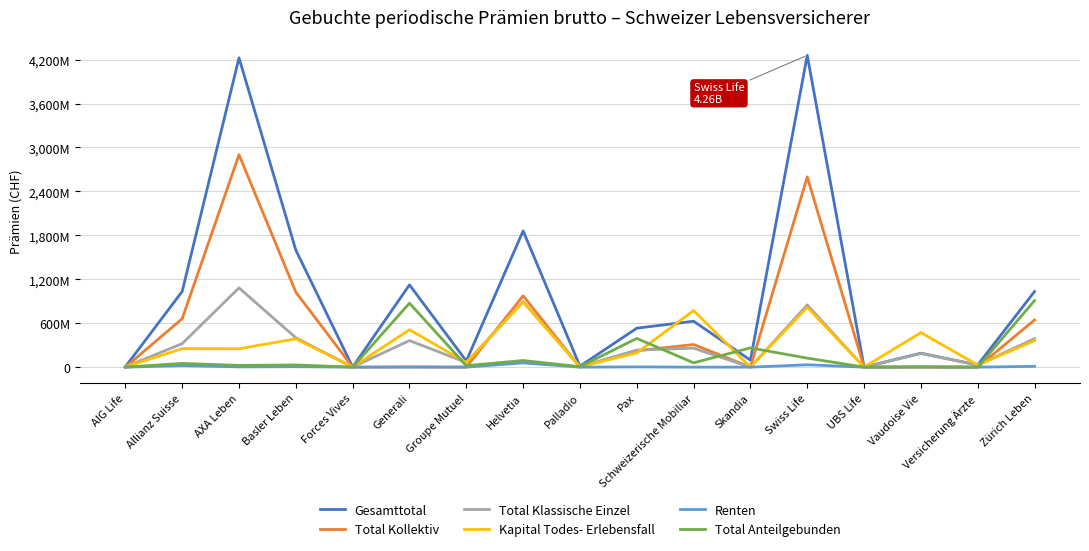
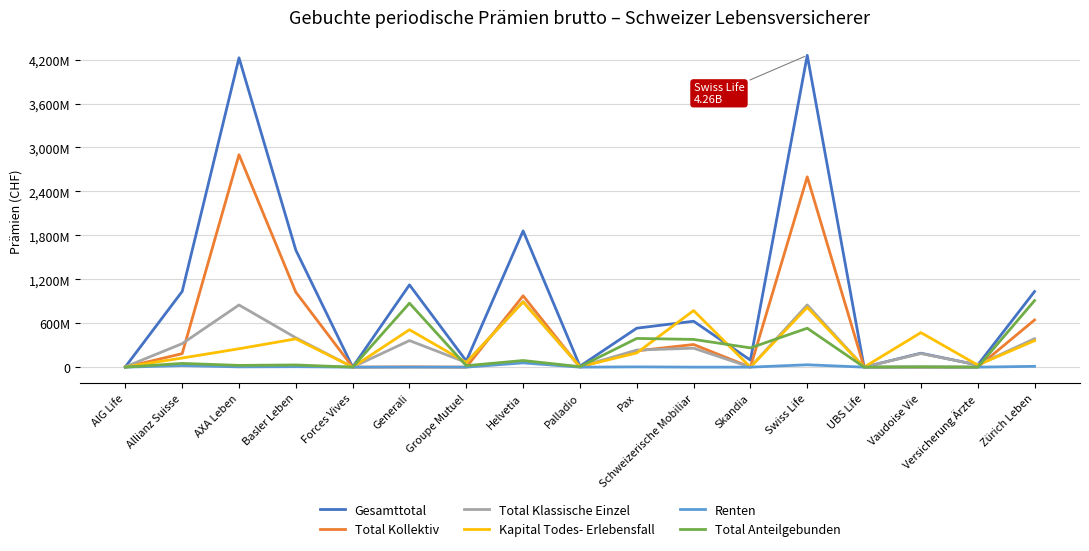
Total Kollektiv, Allianz Suisse: 700,000,000 -> 200,000,000
Kapital Todes- Erlebensfall, Allianz Suisse: 300,000,000 -> 100,000,000
Total Klassische Einzel, AXA Leben: 1,100,000,000 -> 800,000,000
Total Anteilgebunden, Schweizerische Mobiliar: 100,000,000 -> 400,000,000
Total Anteilgebunden, Swiss Life: 100,000,000 -> 500,000,000
